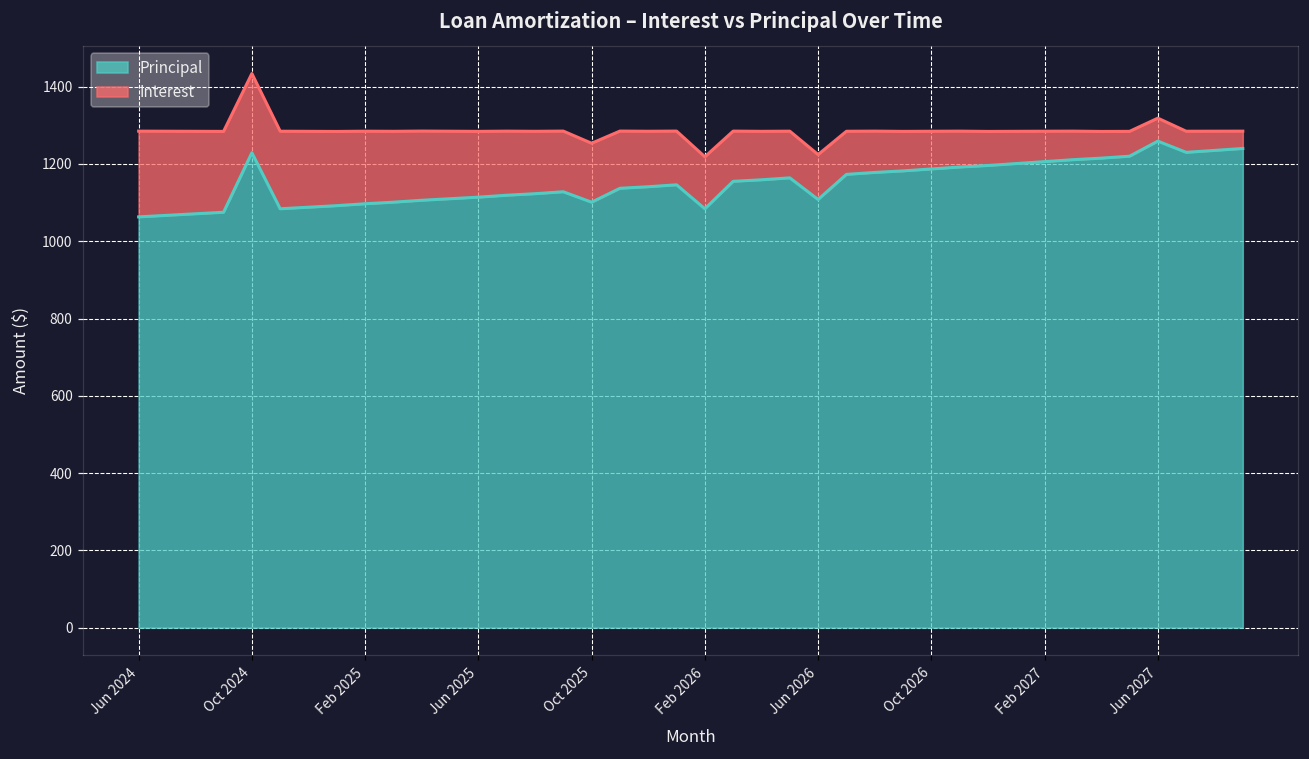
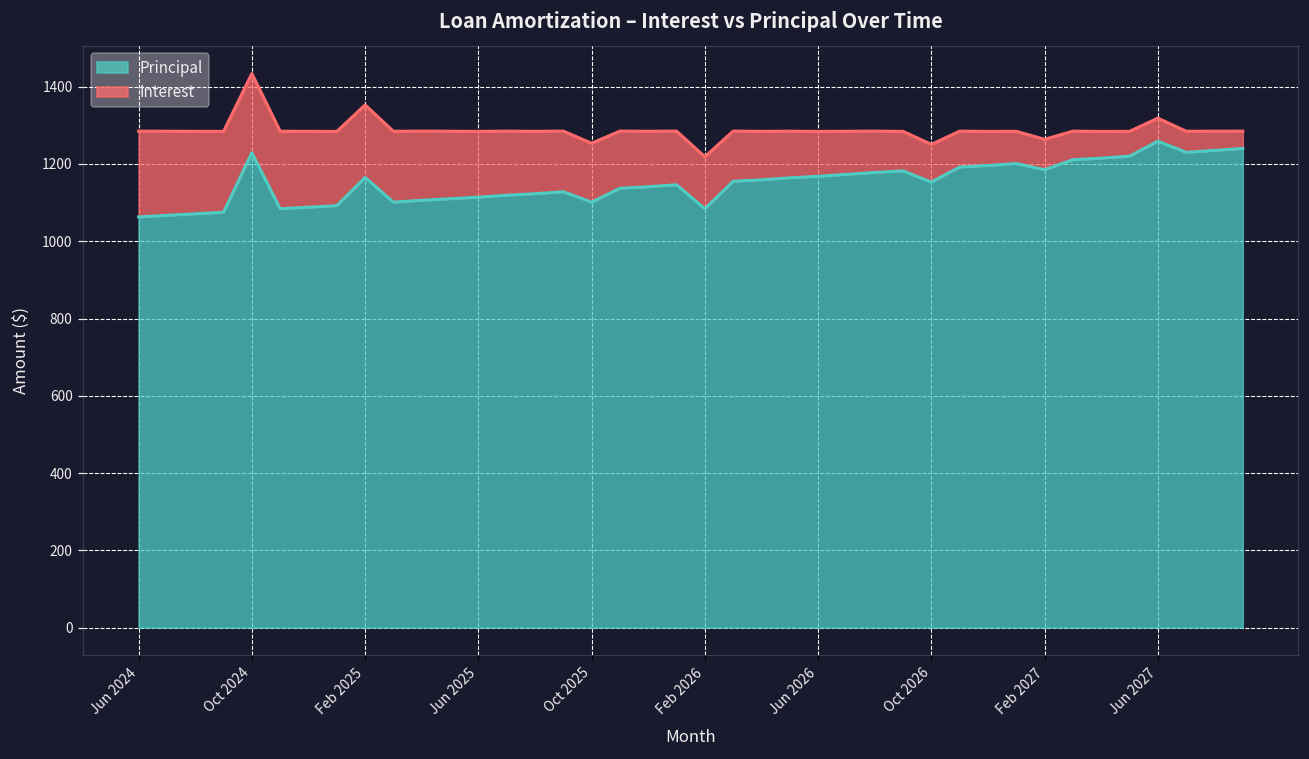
Principal, Feb 2025: 1100 -> 1170
Principal, Jun 2026: 1110 -> 1170
Principal, Oct 2026: 1190 -> 1150
Principal, Feb 2027: 1210 -> 1190
